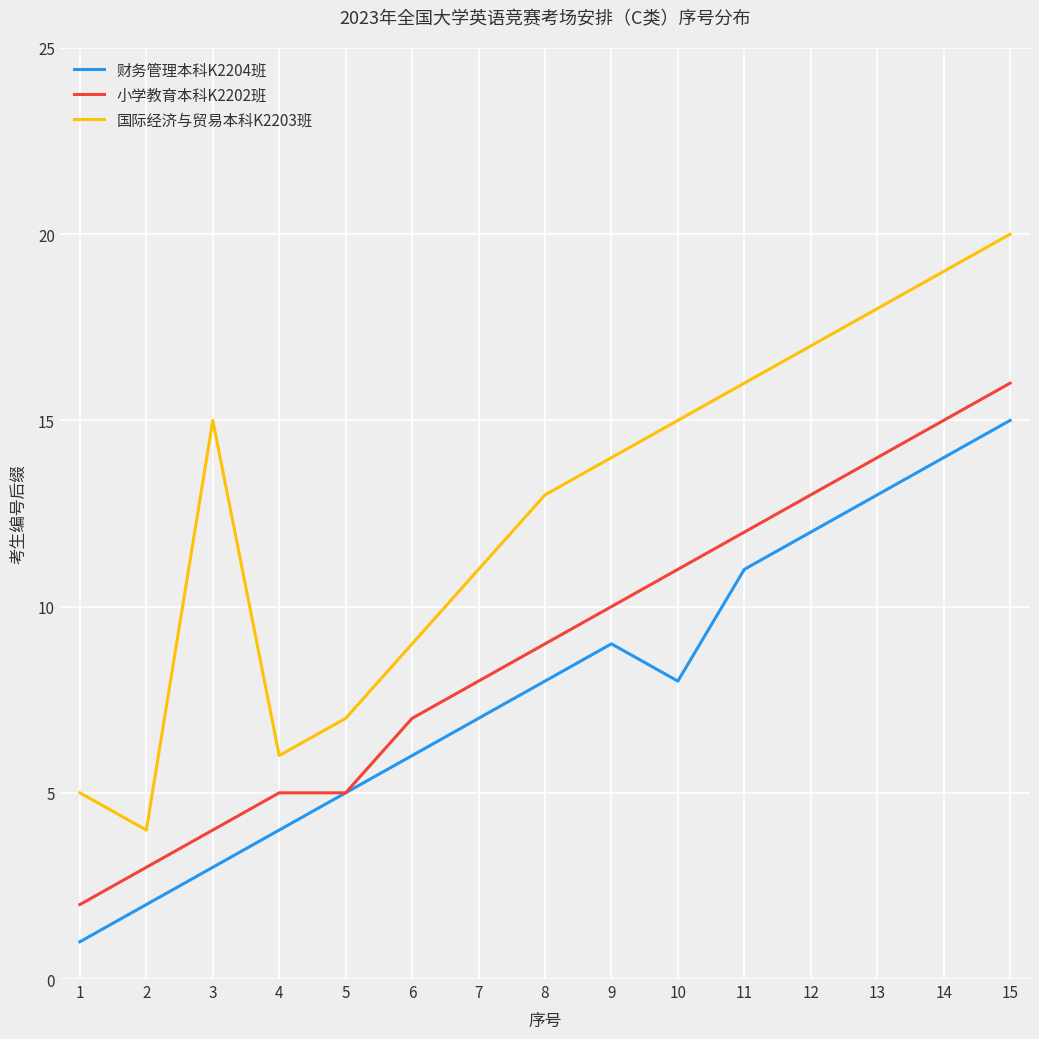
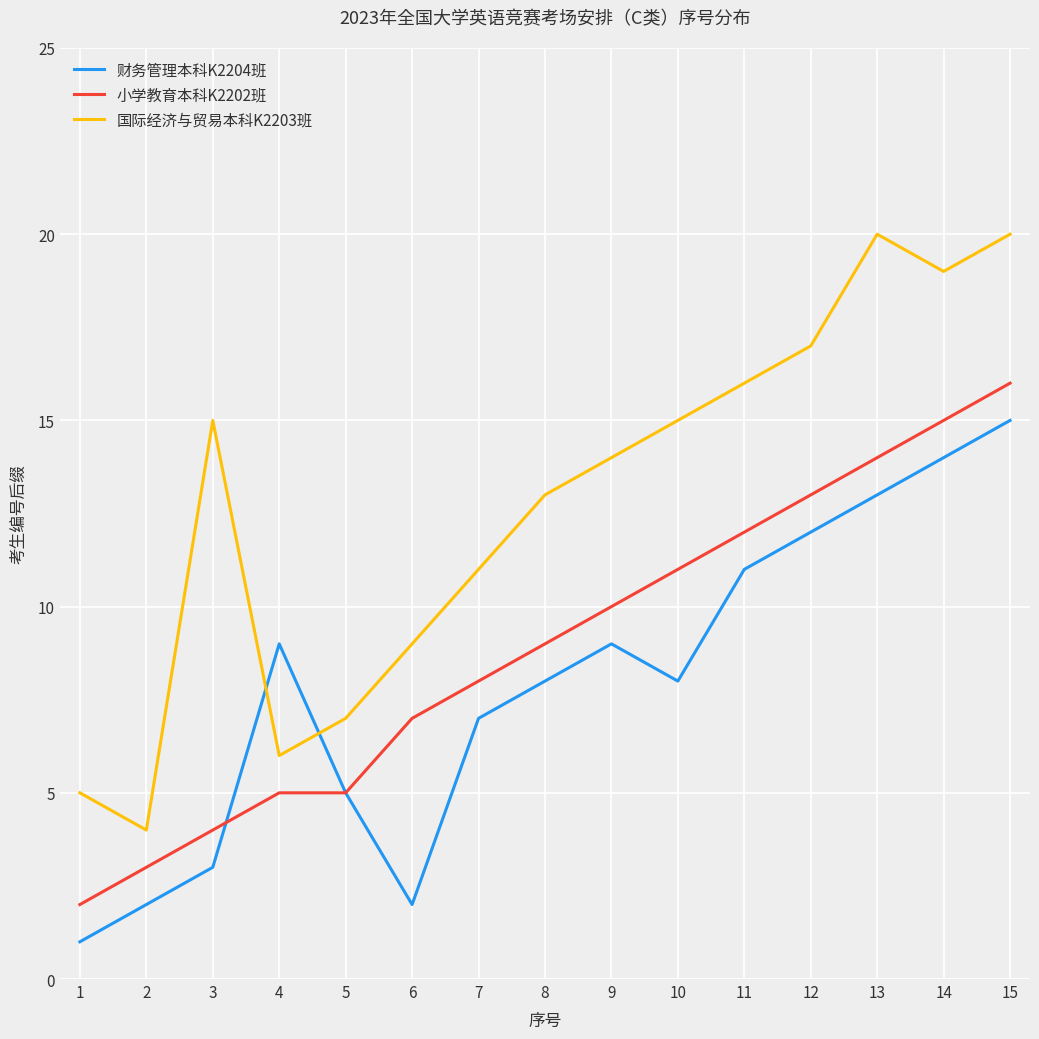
财务管理本科K2204班, 4: 4 -> 9
财务管理本科K2204班, 6: 6 -> 2
国际经济与贸易本科K2203班, 13: 18 -> 20
